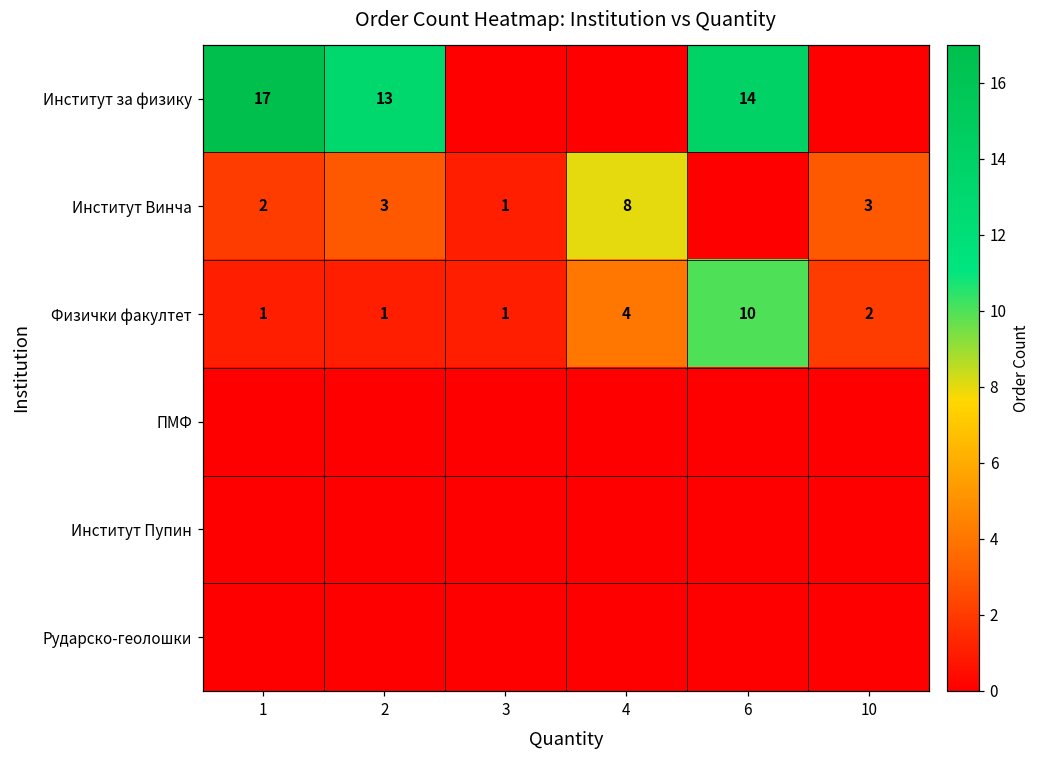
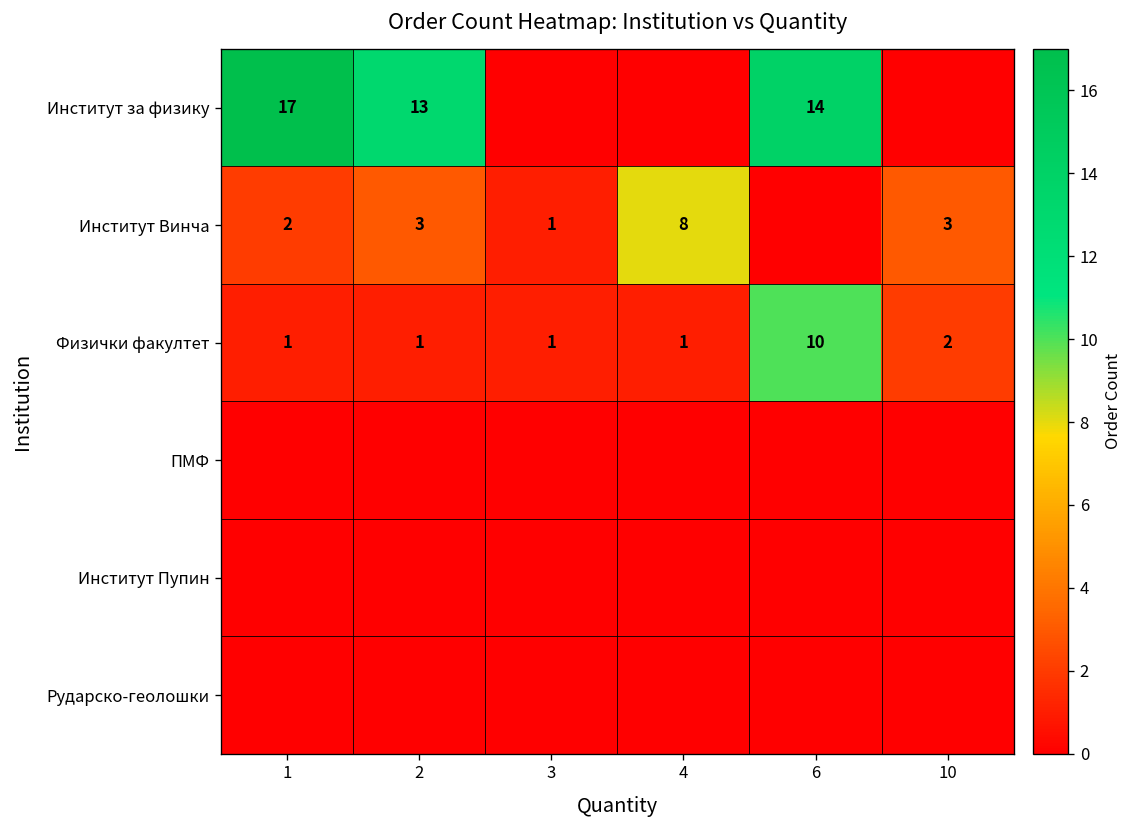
Физички факултет, 4: 4 -> 1
